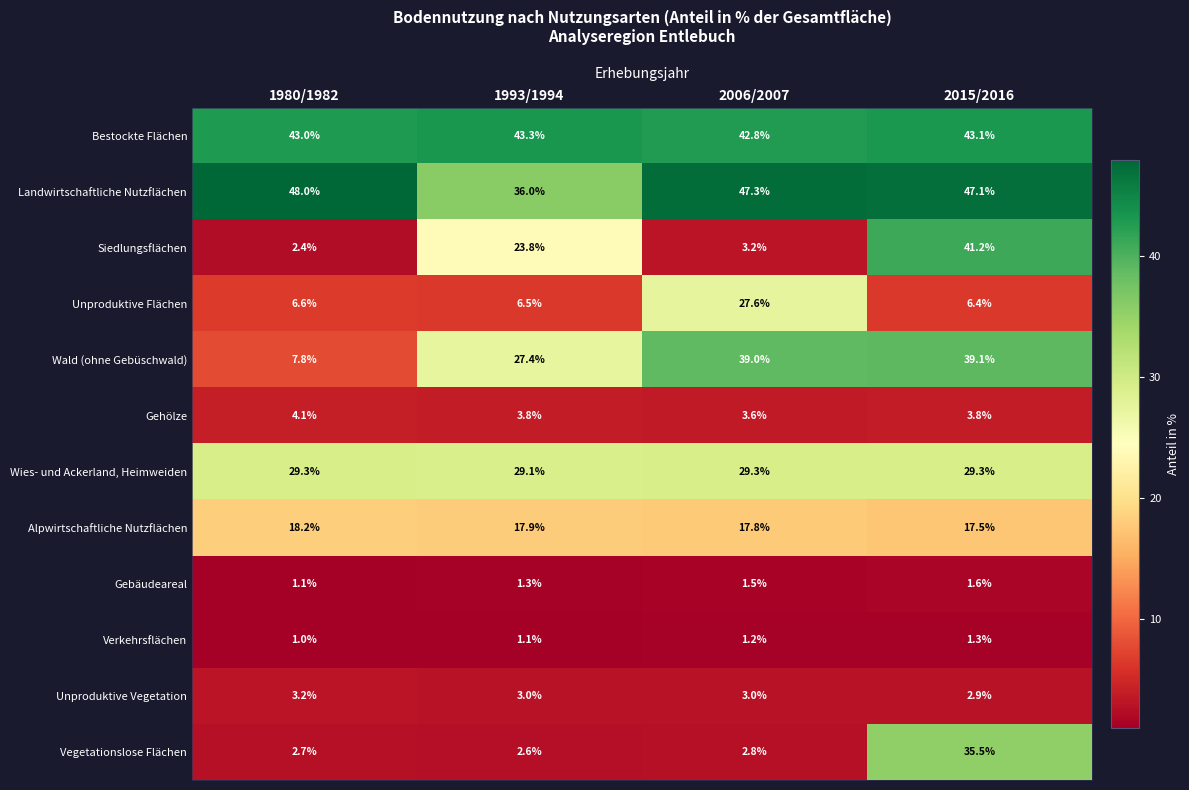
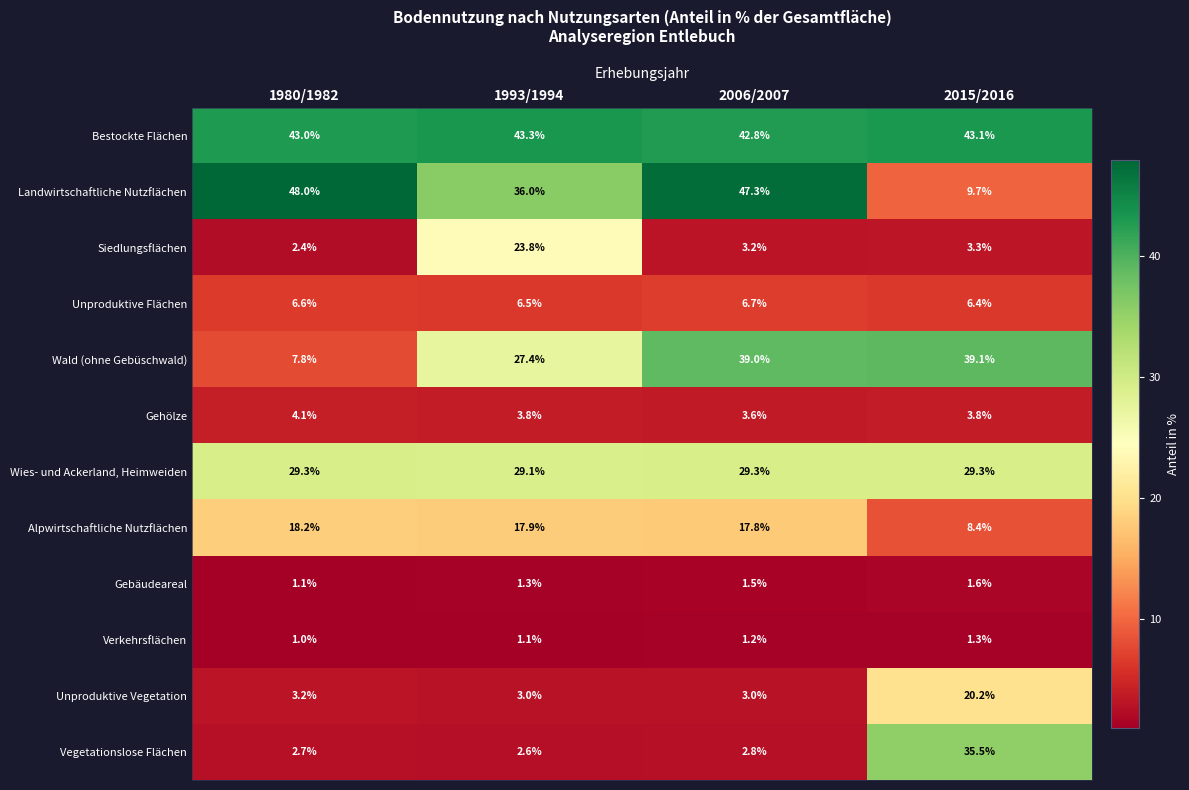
Landwirtschaftliche Nutzflächen, 2015/2016: 47.1% -> 9.7%
Siedlungsflächen, 2015/2016: 41.2% -> 3.3%
Unproduktive Flächen, 2006/2007: 27.6% -> 6.7%
Alpwirtschaftliche Nutzflächen, 2015/2016: 17.5% -> 8.4%
Unproduktive Vegetation, 2015/2016: 2.9% -> 20.2%
